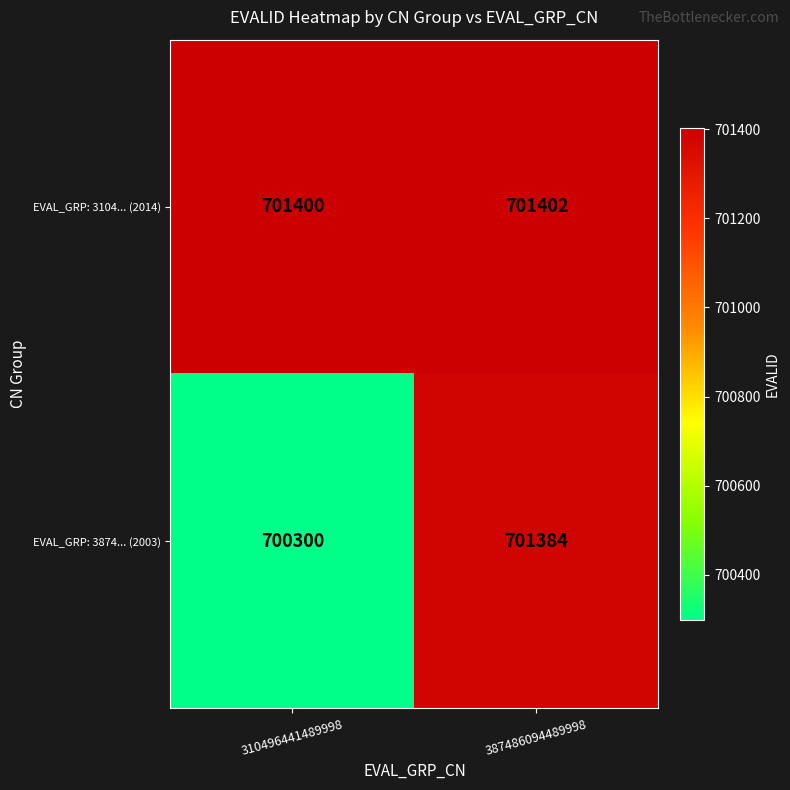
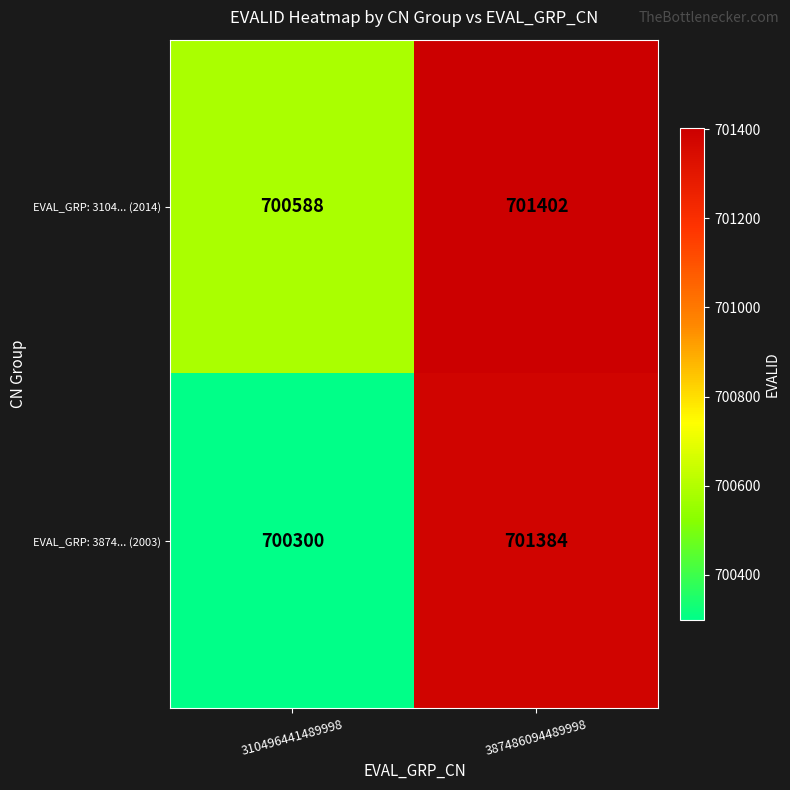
EVAL_GRP: 3104... (2014), 310496441489998: 701400 -> 700588
